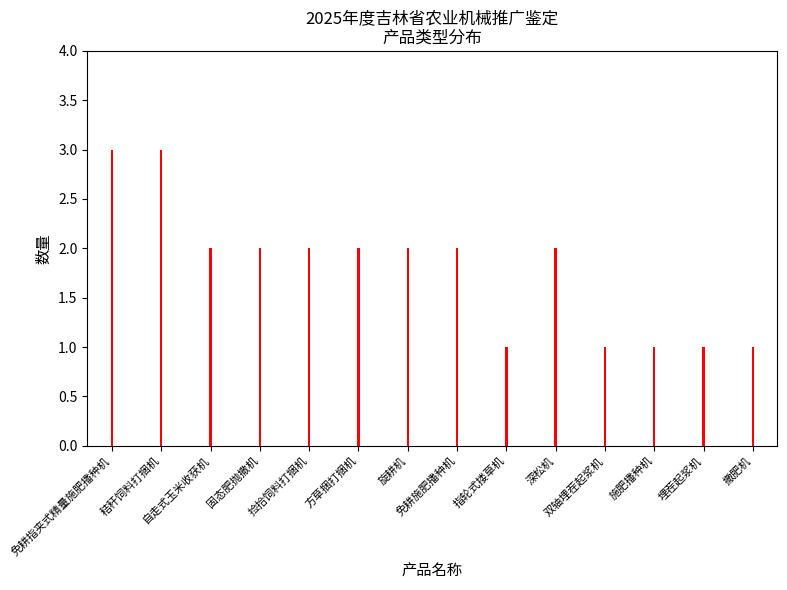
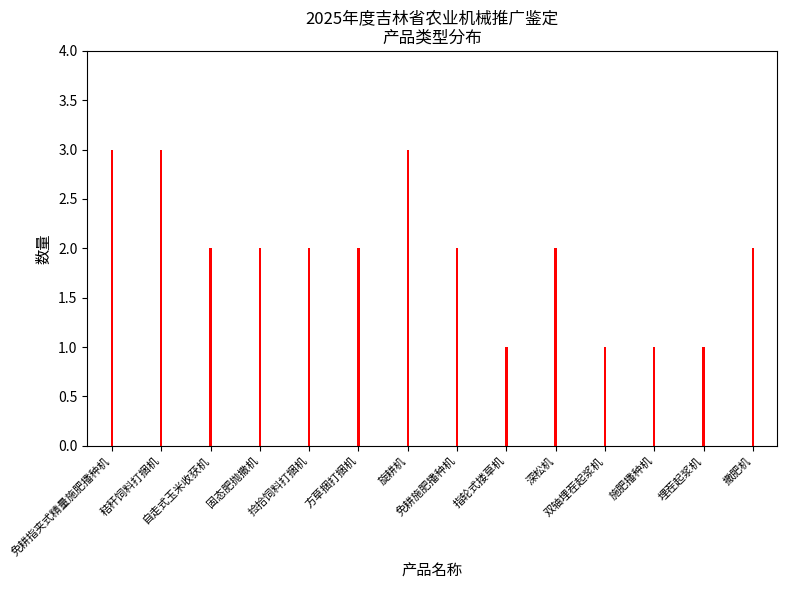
旋耕机: 2 -> 3
撒肥机: 1 -> 2
